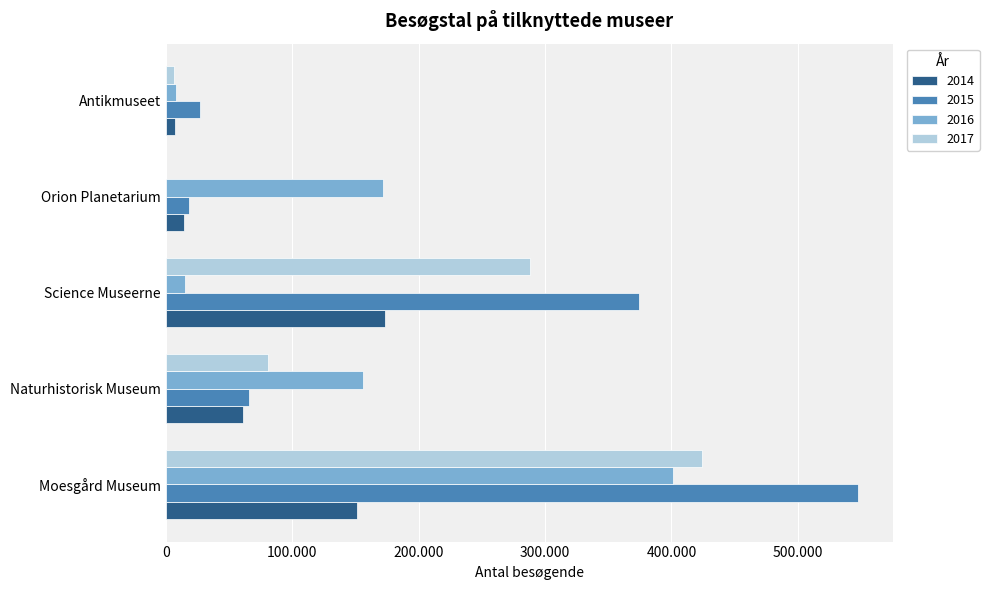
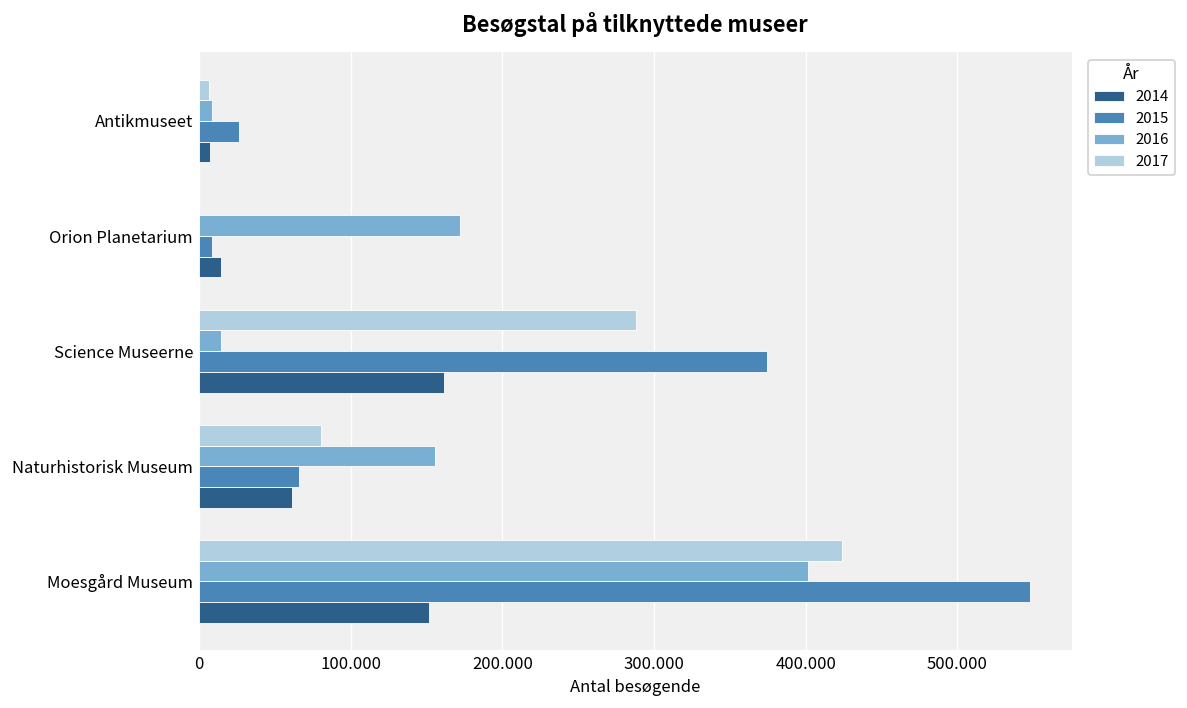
2015, Orion Planetarium: 19 -> 9
2014, Science Museerne: 173 -> 161
